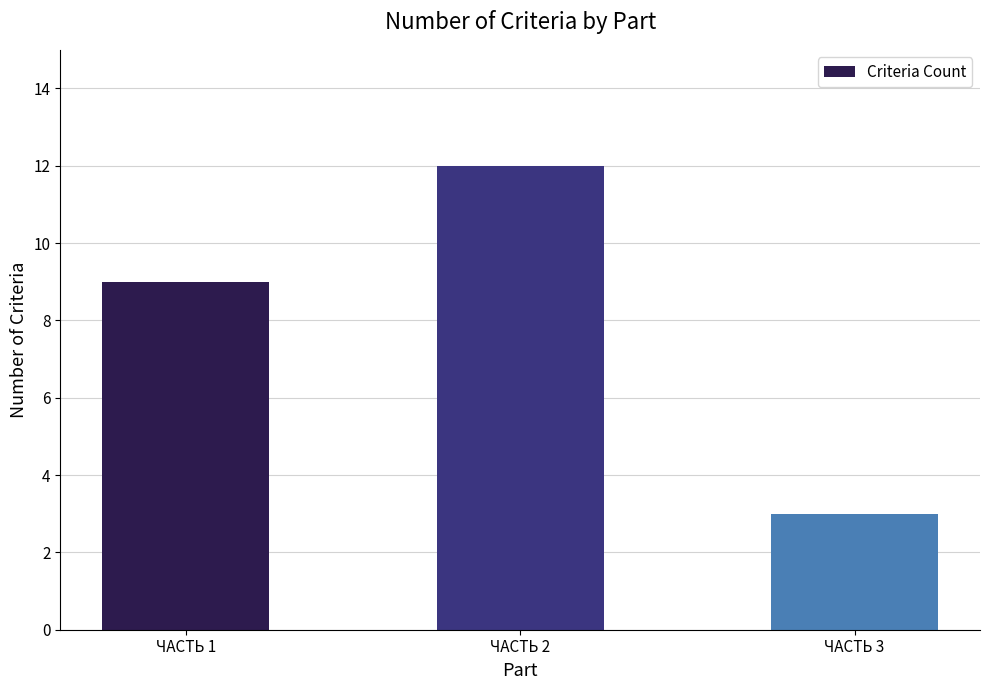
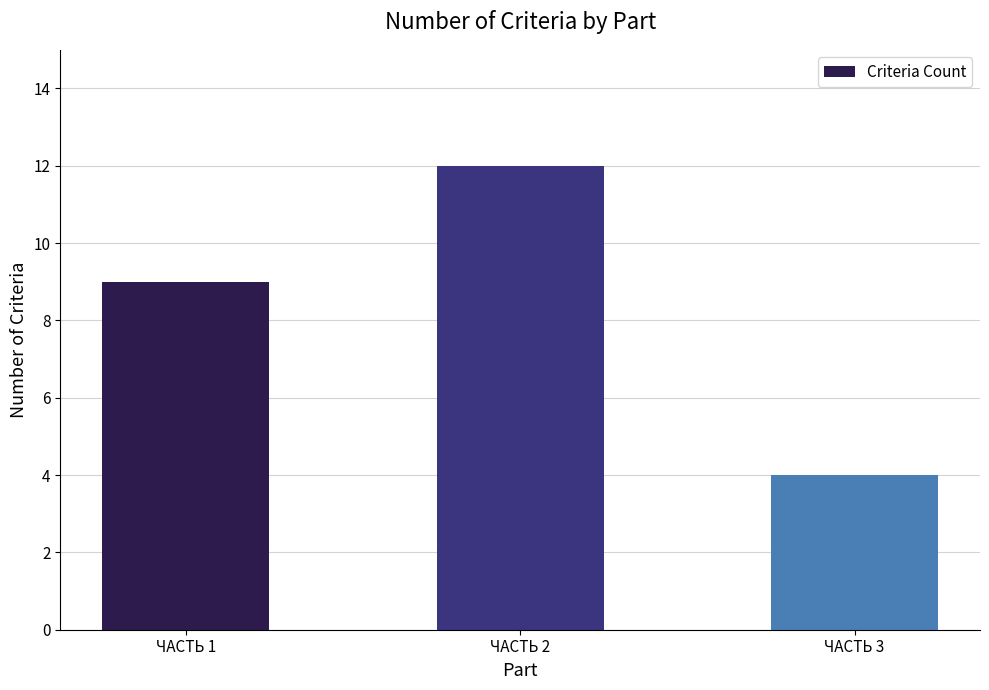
ЧАСТЬ 3: 3 -> 4
